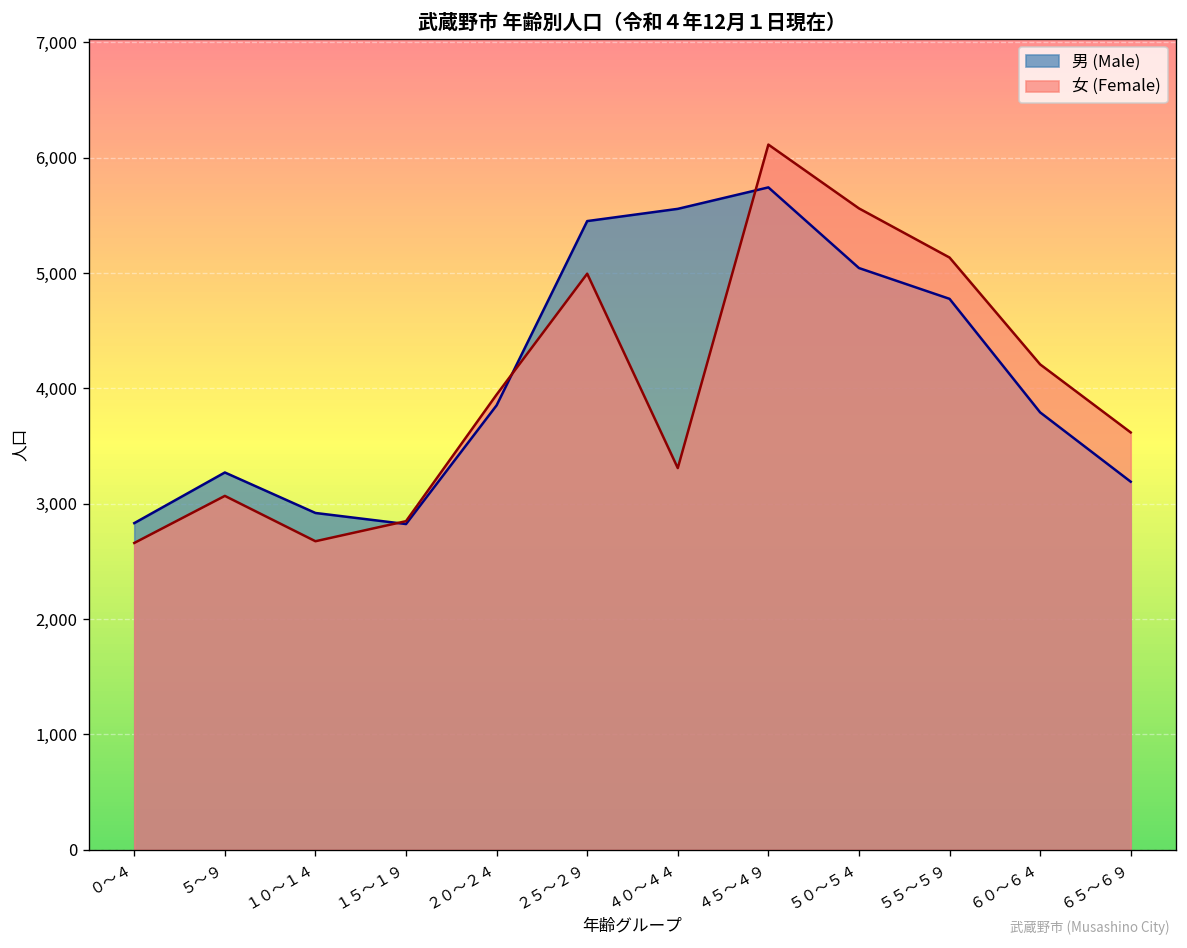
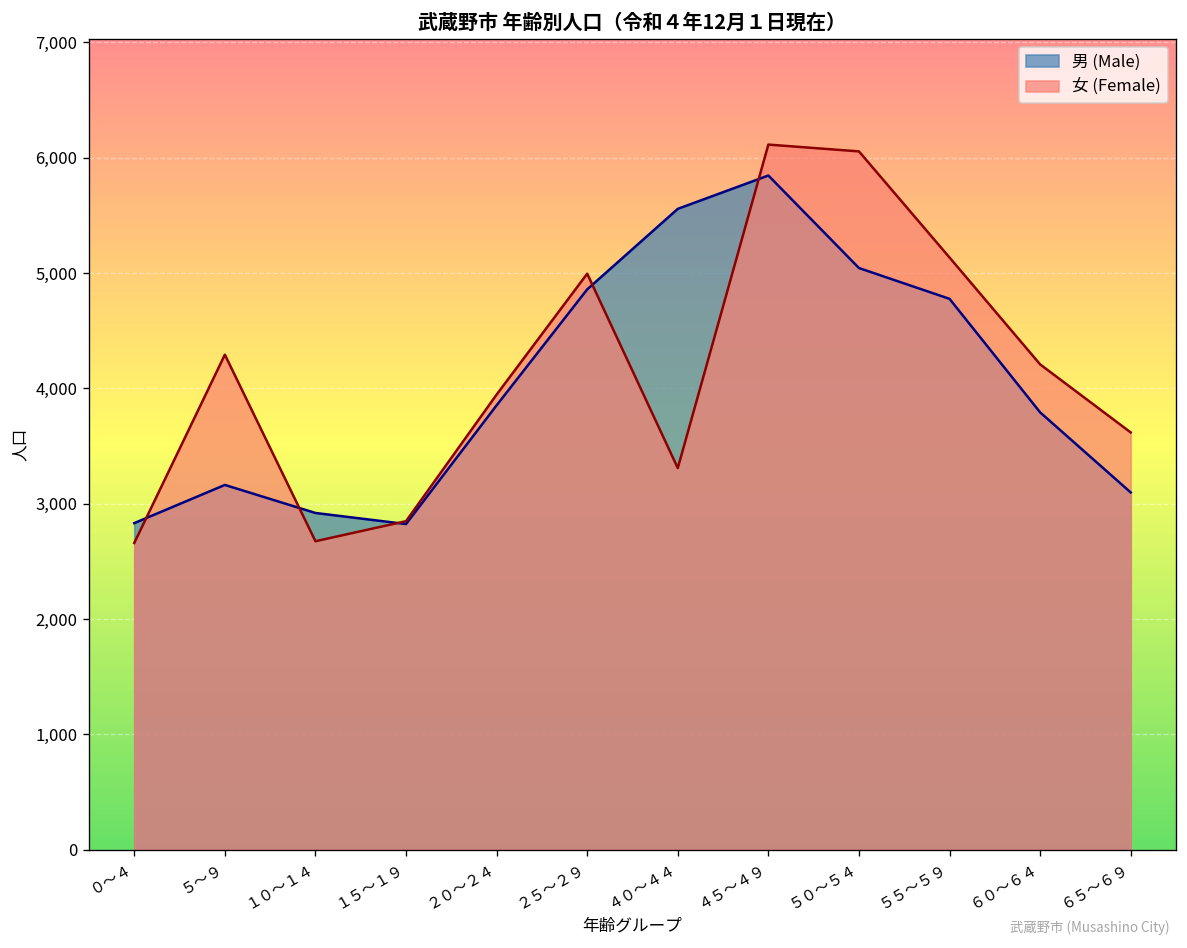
男 (Male), ５～９: 3,300 -> 3,200
女 (Female), ５～９: 3,100 -> 4,300
男 (Male), ２５～２９: 5,500 -> 4,900
男 (Male), ４５～４９: 5,700 -> 5,800
女 (Female), ５０～５４: 5,600 -> 6,100
男 (Male), ６５～６９: 3,200 -> 3,100
